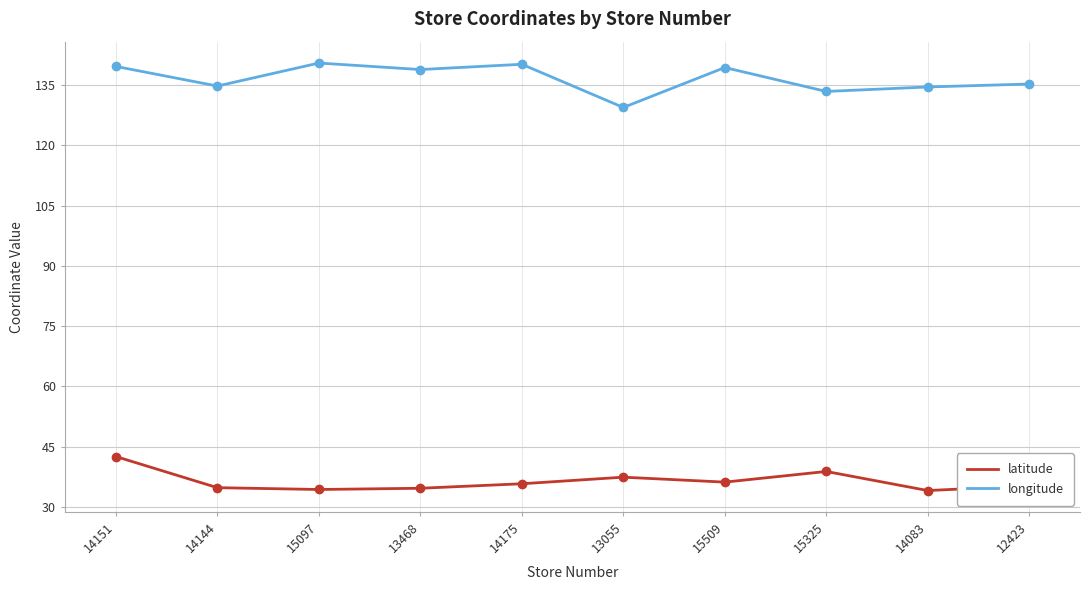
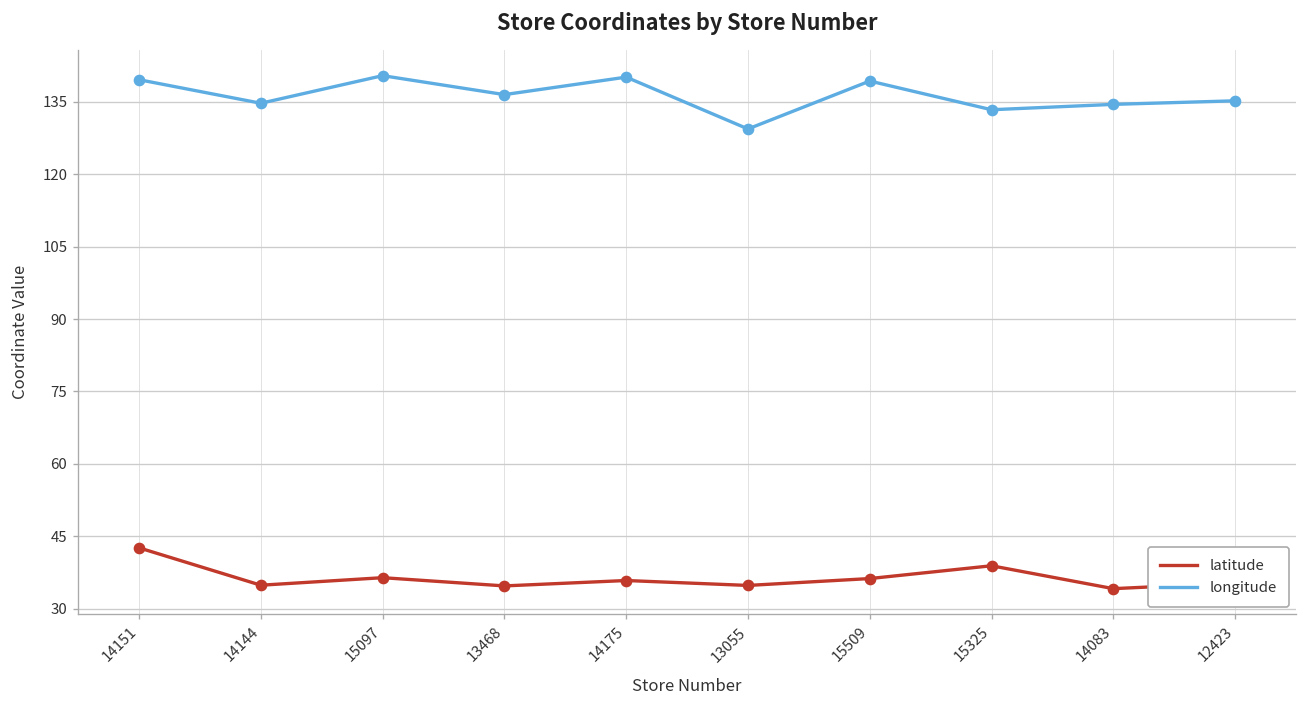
latitude, 15097: 34 -> 36
longitude, 13468: 139 -> 137
latitude, 13055: 37 -> 35
